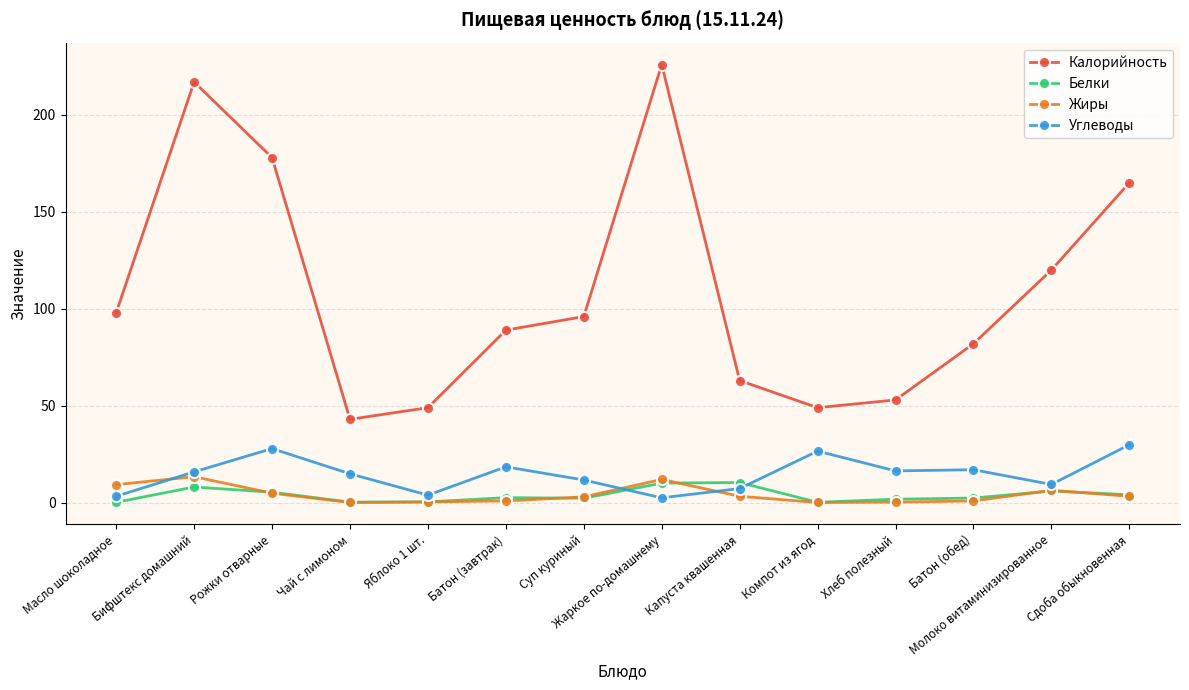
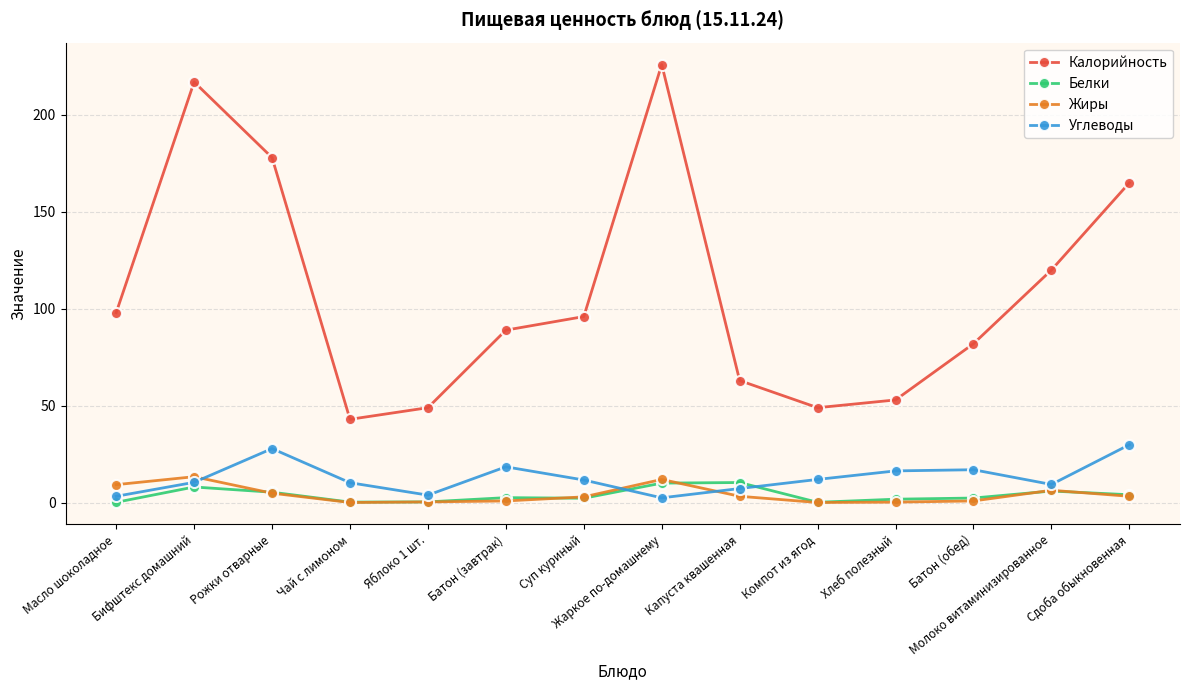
Углеводы, Бифштекс домашний: 16 -> 11
Углеводы, Чай с лимоном: 15 -> 10
Углеводы, Компот из ягод: 27 -> 12
